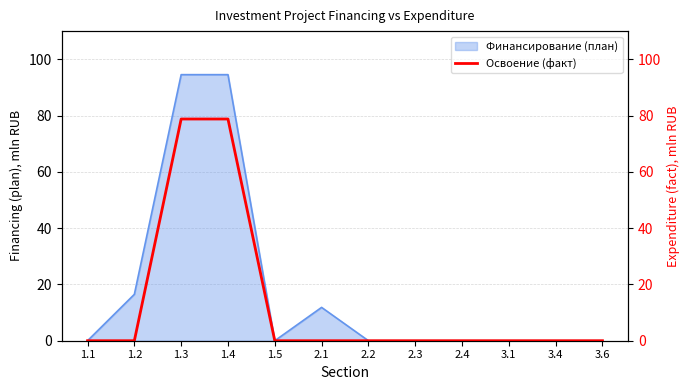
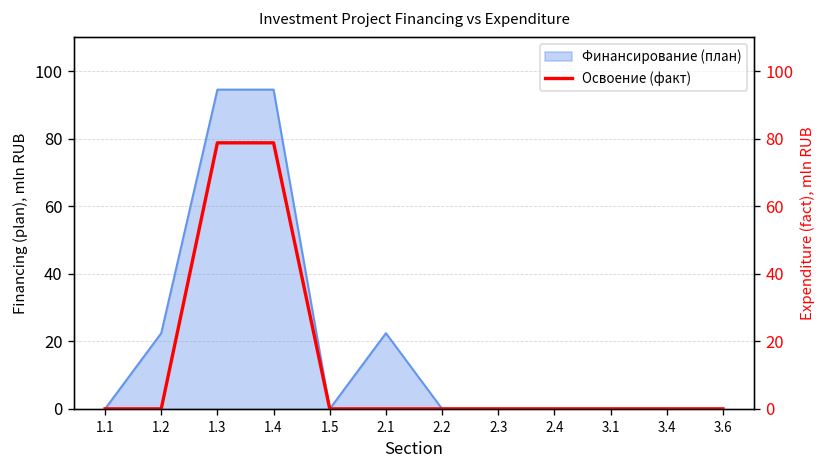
Финансирование (план), 1.2: 16 -> 22
Финансирование (план), 2.1: 12 -> 22
